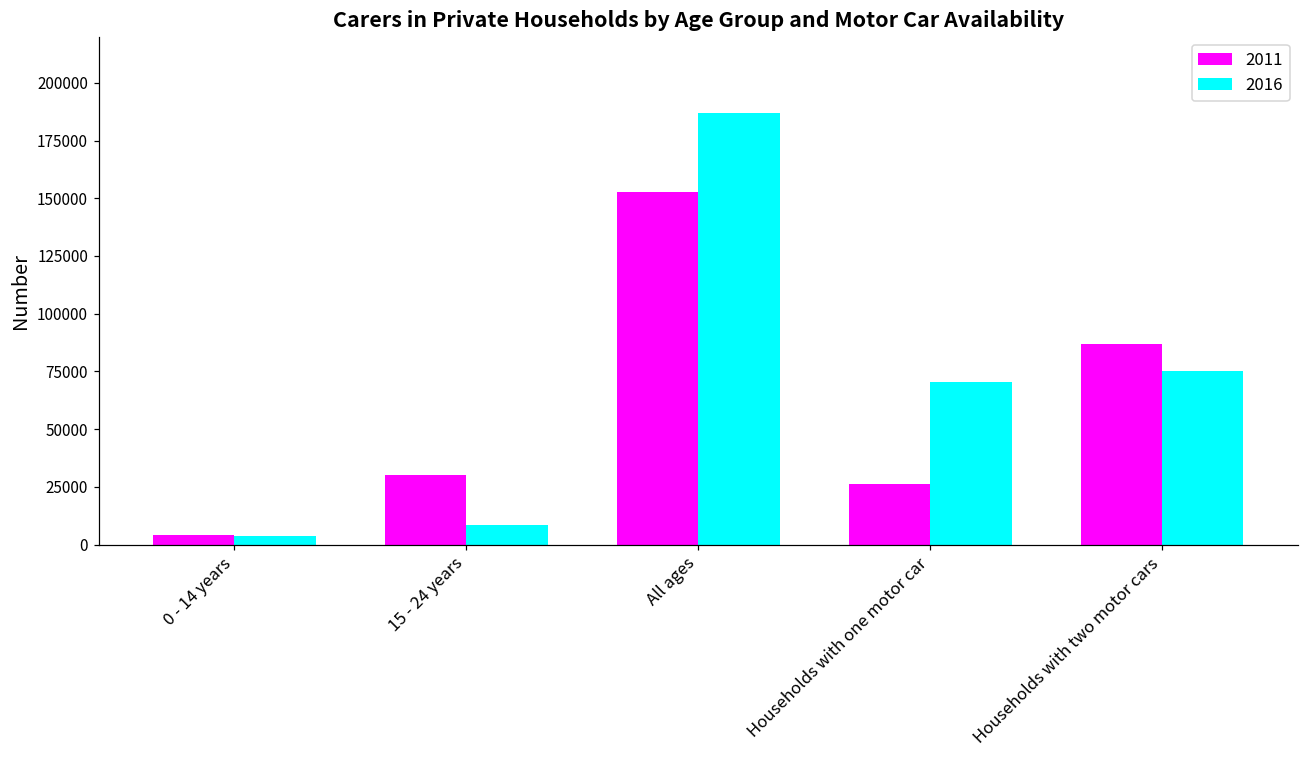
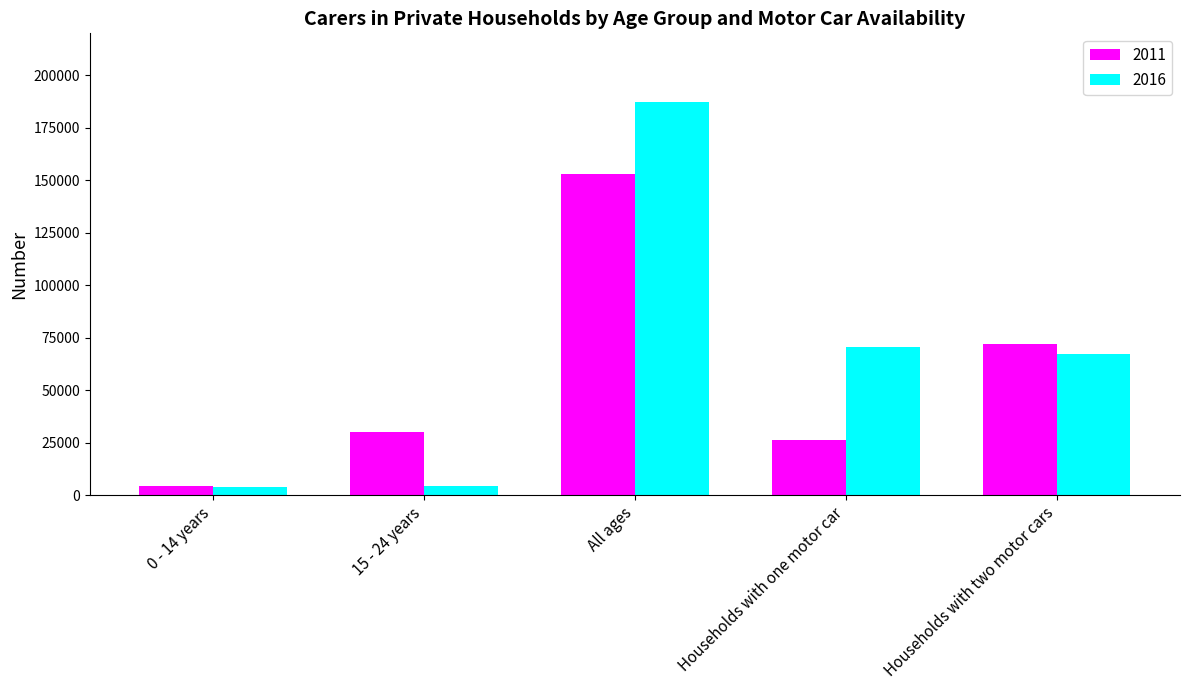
2016, 15 - 24 years: 9000 -> 4000
2011, Households with two motor cars: 87000 -> 72000
2016, Households with two motor cars: 75000 -> 67000
